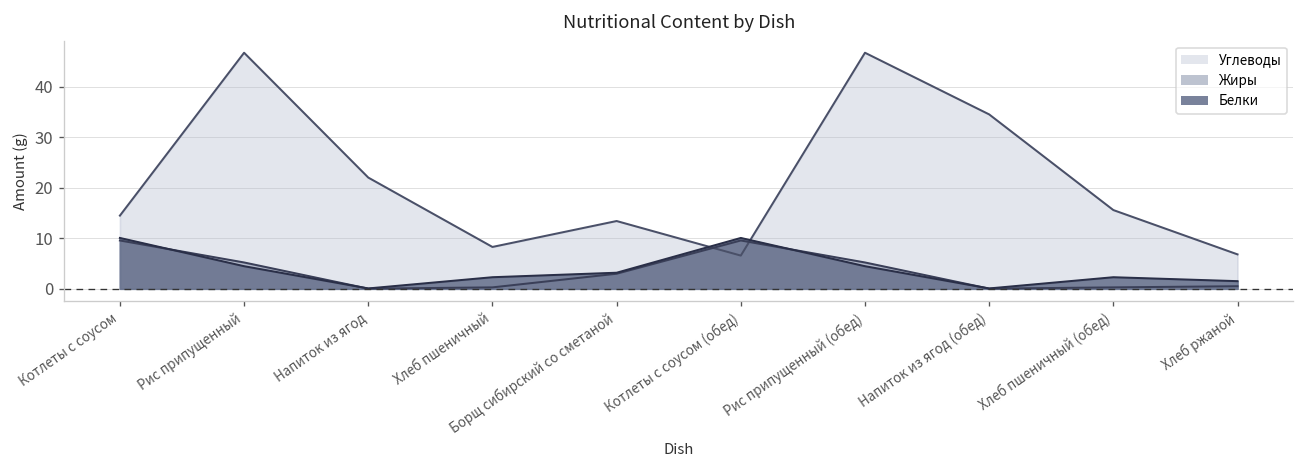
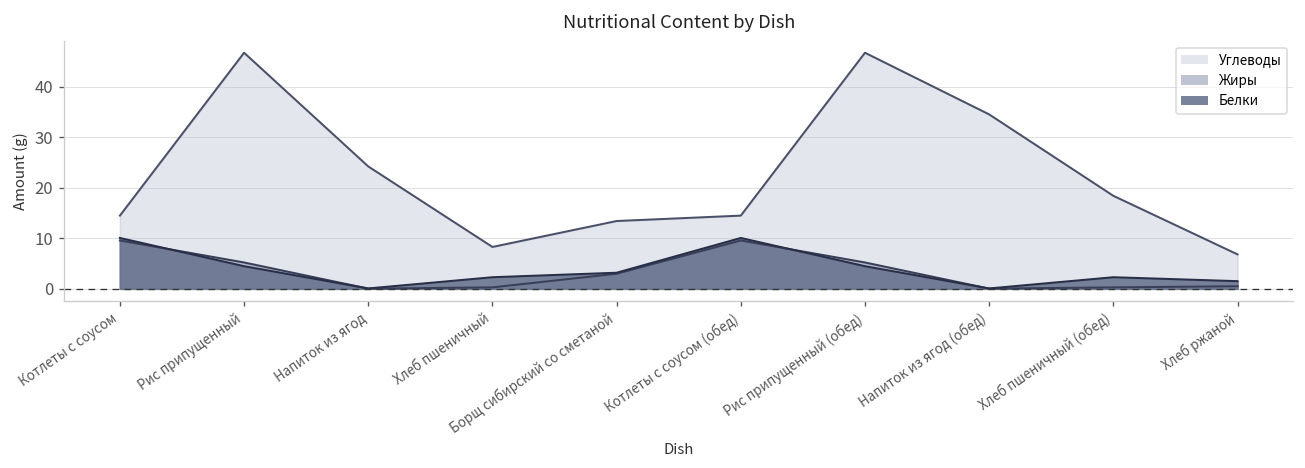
Углеводы, Напиток из ягод: 22 -> 24
Углеводы, Котлеты с соусом (обед): 7 -> 14
Углеводы, Хлеб пшеничный (обед): 16 -> 18
